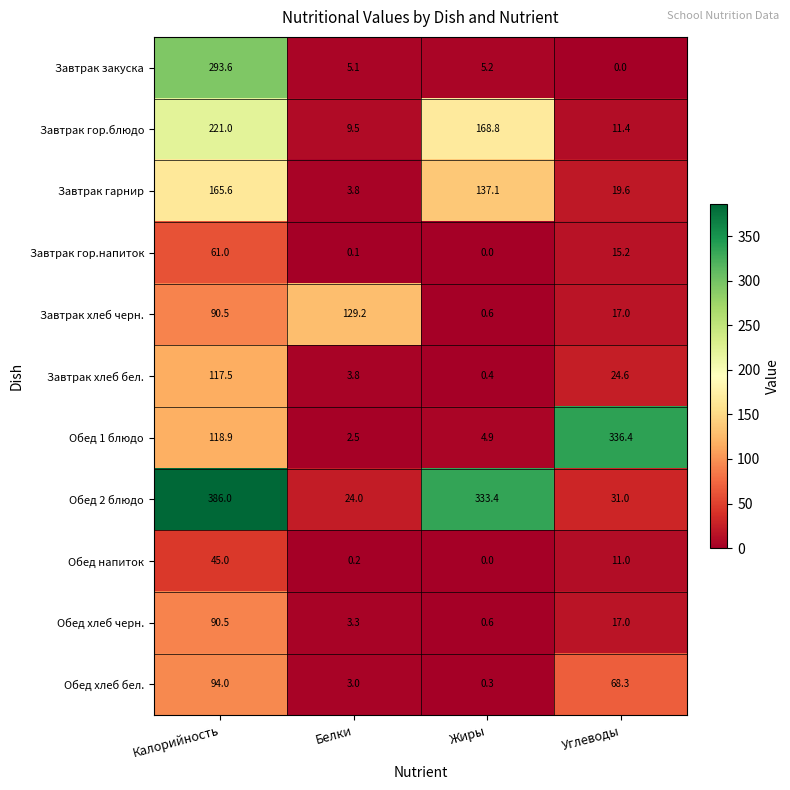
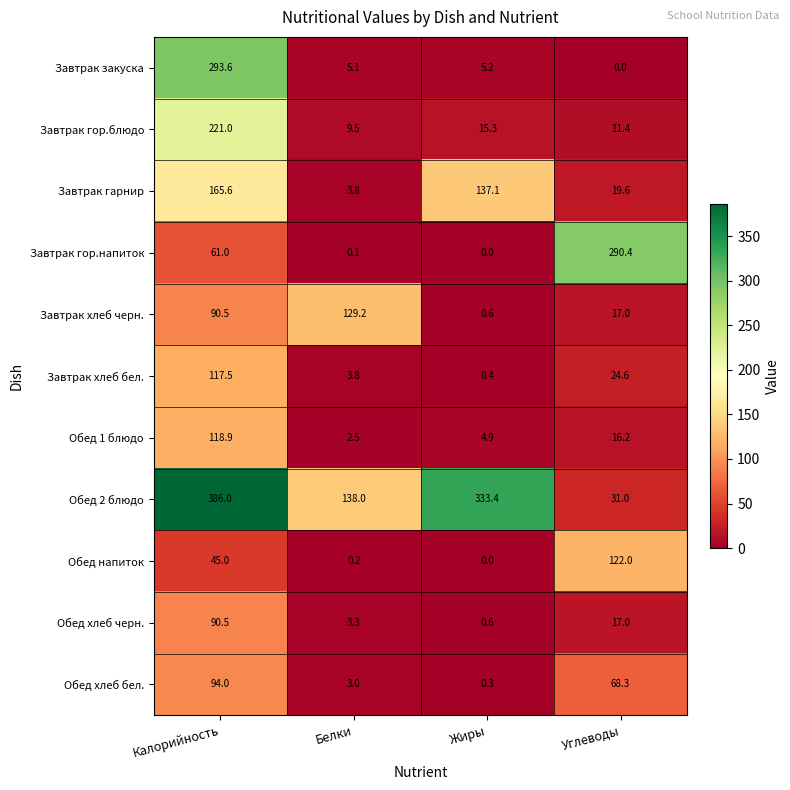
Завтрак гор.блюдо, Жиры: 168.8 -> 15.3
Завтрак гор.напиток, Углеводы: 15.2 -> 290.4
Обед 1 блюдо, Углеводы: 336.4 -> 16.2
Обед 2 блюдо, Белки: 24.0 -> 138.0
Обед напиток, Углеводы: 11.0 -> 122.0
